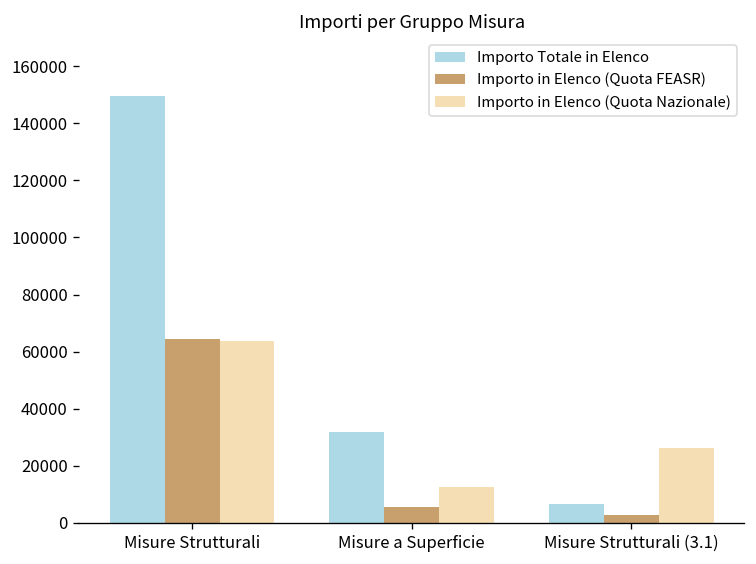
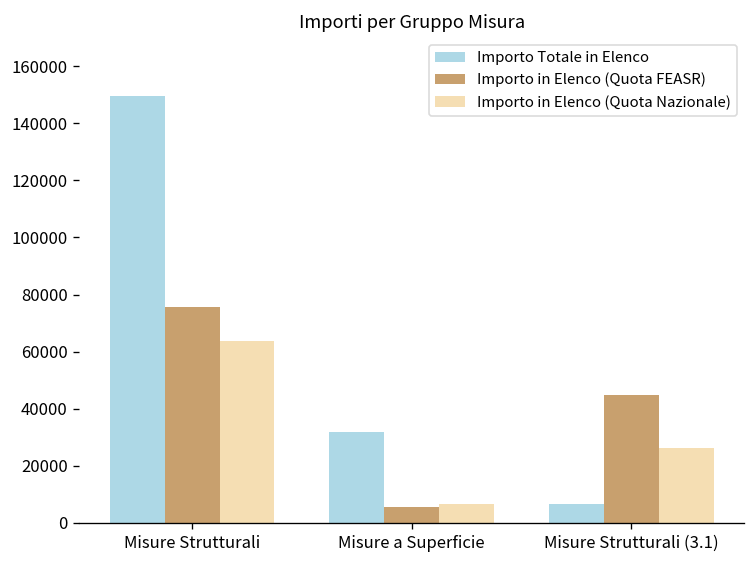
Importo in Elenco (Quota FEASR), Misure Strutturali: 64000 -> 76000
Importo in Elenco (Quota Nazionale), Misure a Superficie: 13000 -> 7000
Importo in Elenco (Quota FEASR), Misure Strutturali (3.1): 3000 -> 45000
